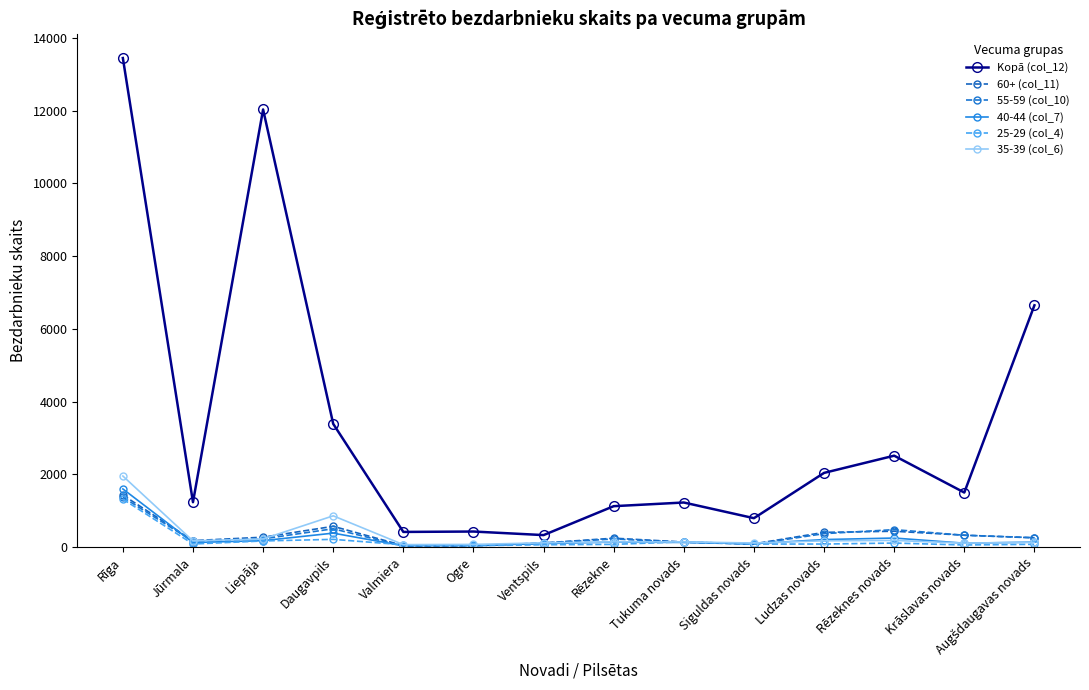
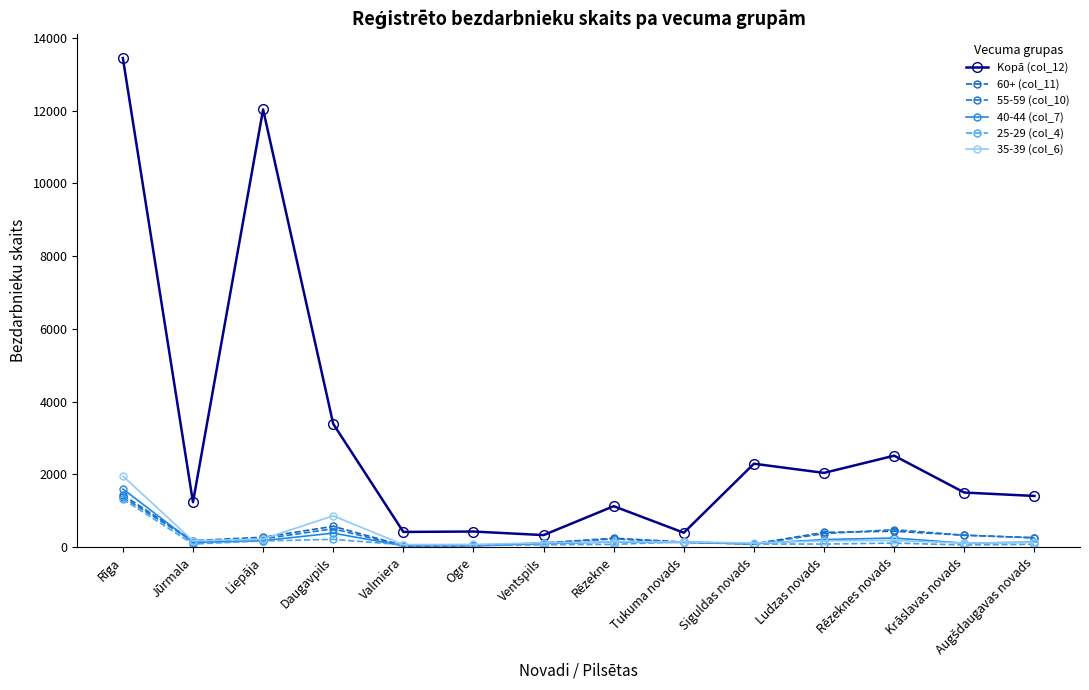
Kopā (col_12), Tukuma novads: 1200 -> 400
Kopā (col_12), Siguldas novads: 800 -> 2300
Kopā (col_12), Augšdaugavas novads: 6600 -> 1400
